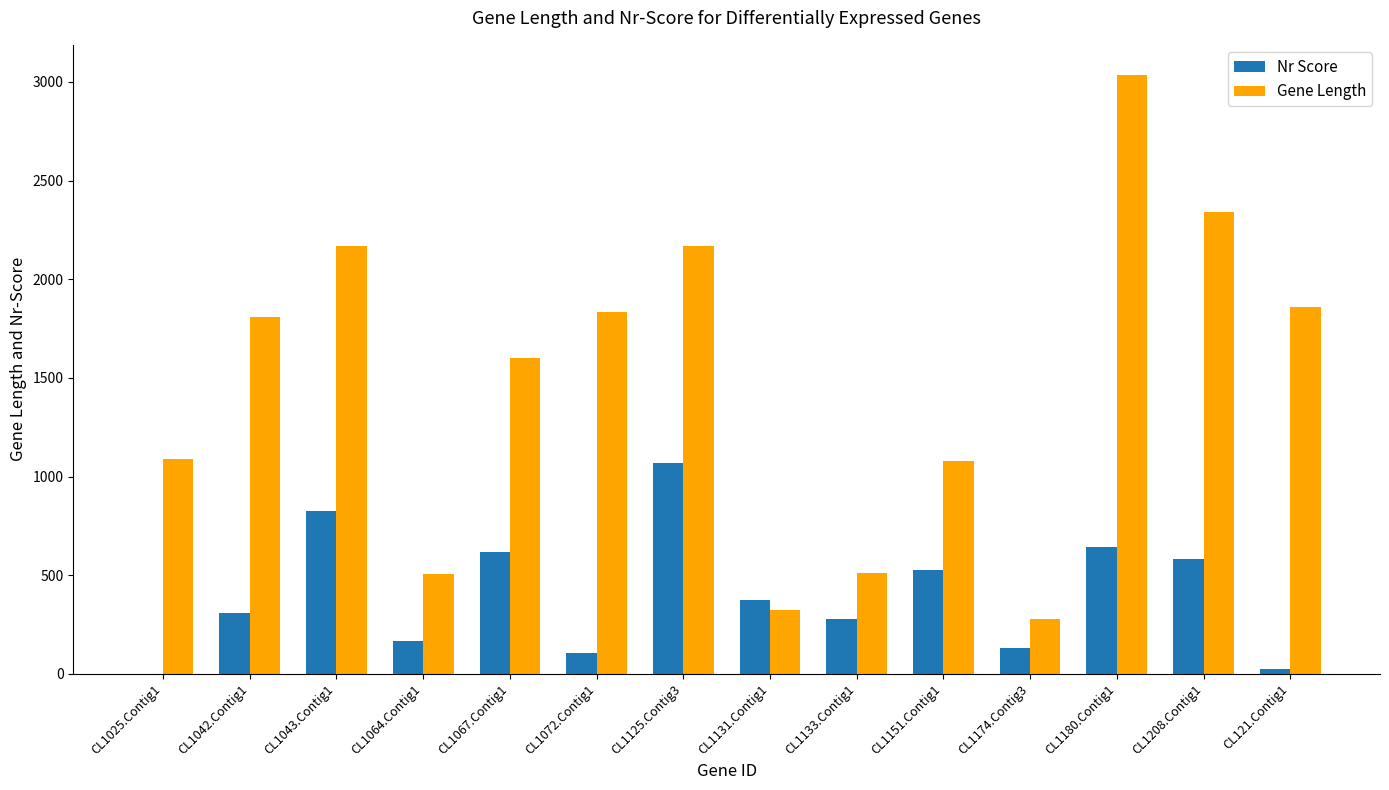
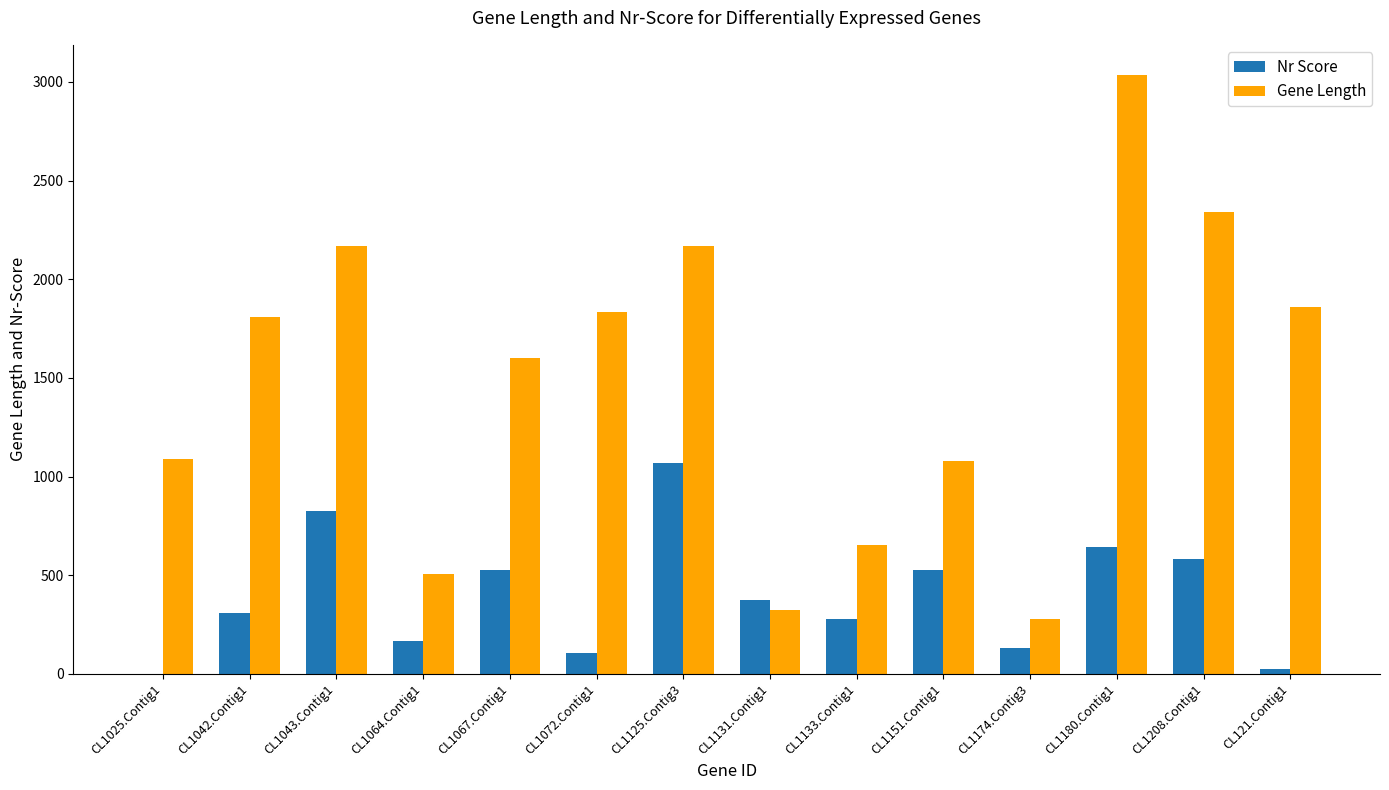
Nr Score, CL1067.Contig1: 620 -> 530
Gene Length, CL1133.Contig1: 510 -> 650
